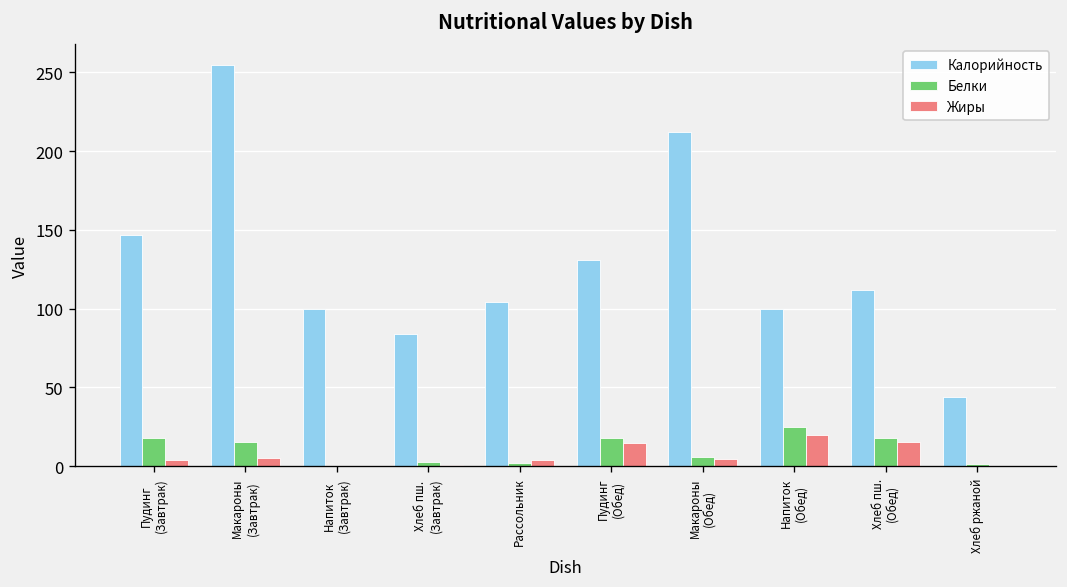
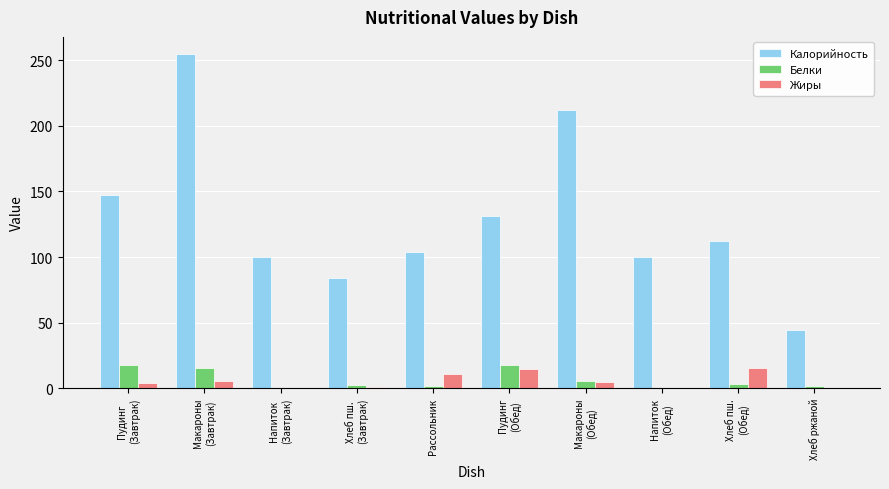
Жиры, Рассольник: 4 -> 11
Белки, Напиток (Обед): 25 -> 0
Жиры, Напиток (Обед): 19 -> 0
Белки, Хлеб пш. (Обед): 18 -> 3
